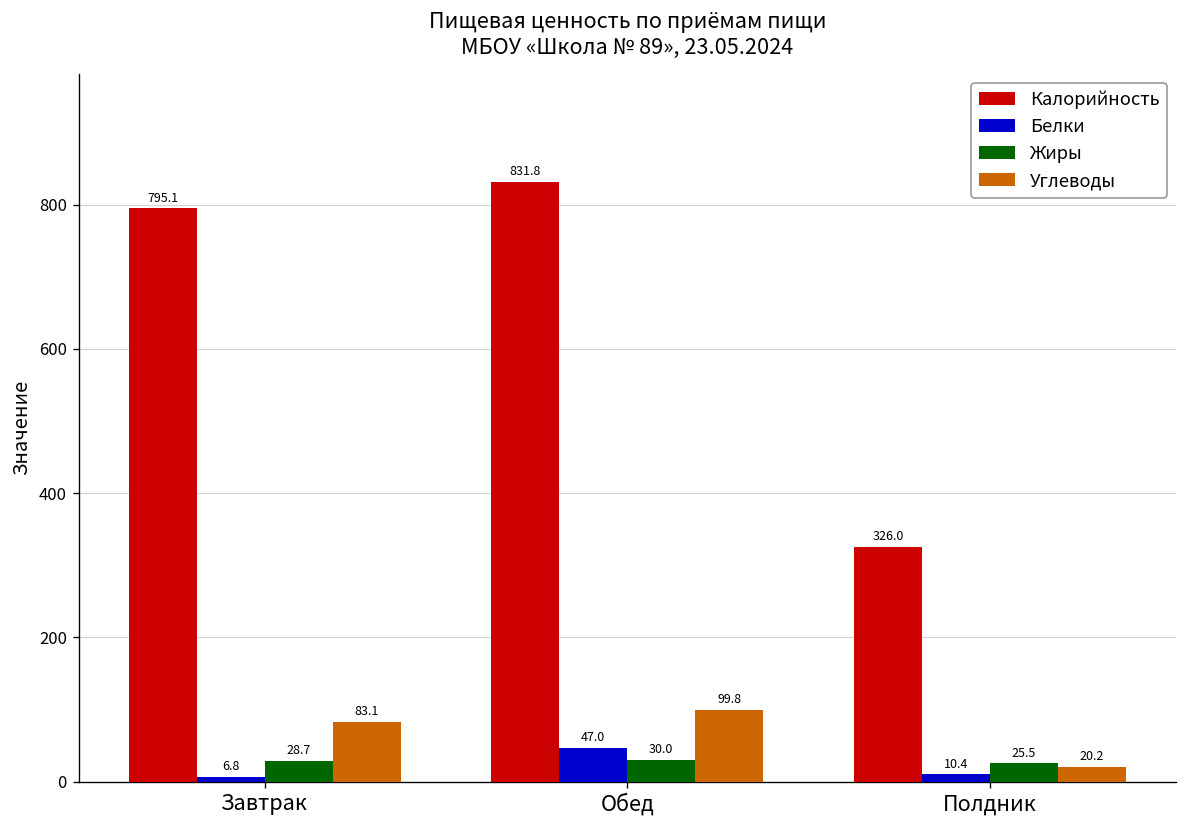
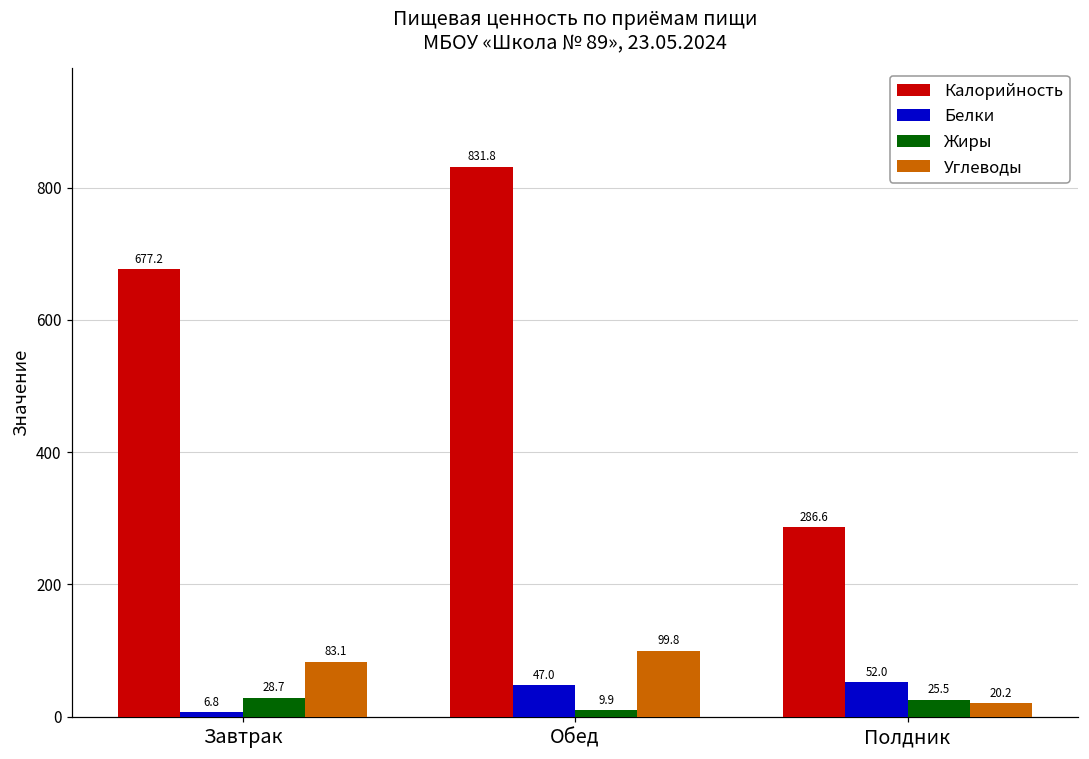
Калорийность, Завтрак: 795.1 -> 677.2
Жиры, Обед: 30.0 -> 9.9
Калорийность, Полдник: 326.0 -> 286.6
Белки, Полдник: 10.4 -> 52.0
